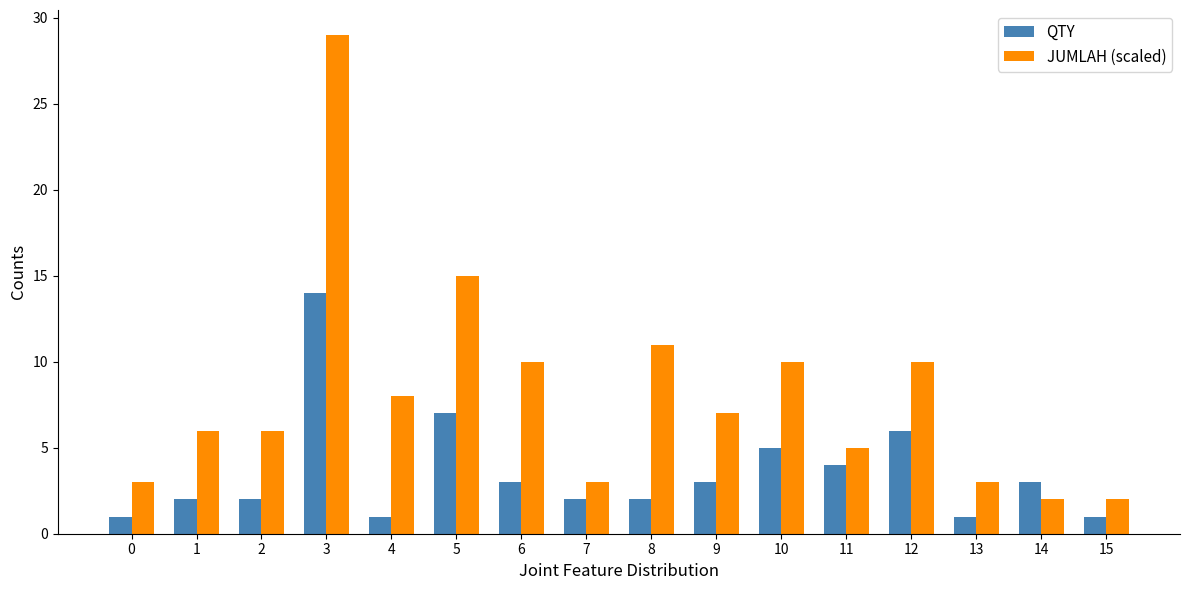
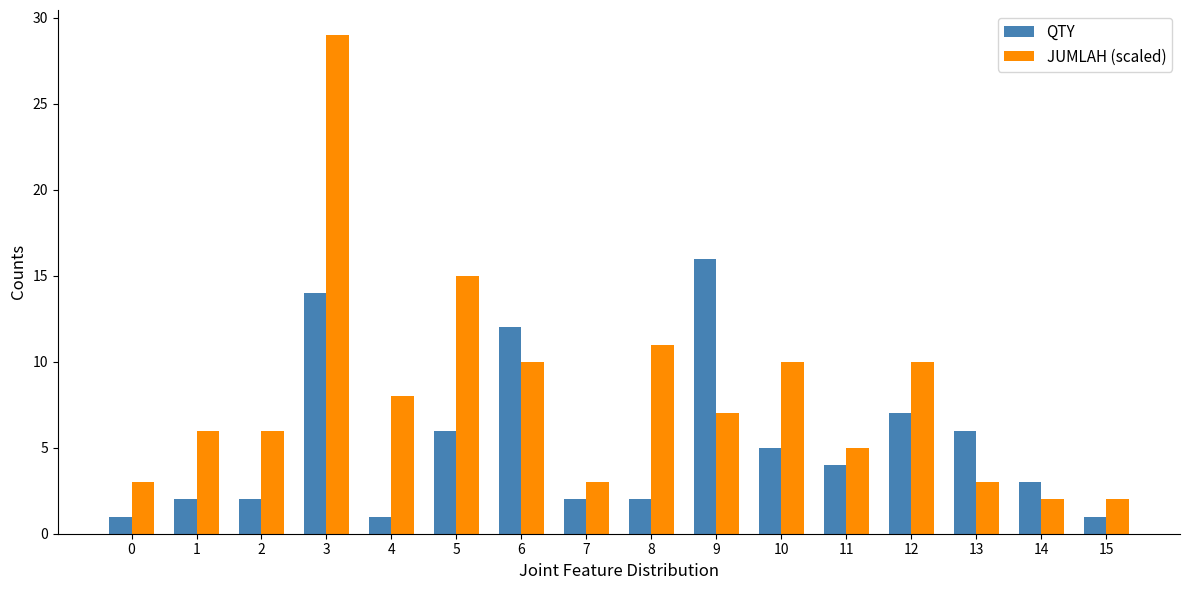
QTY, 5: 7 -> 6
QTY, 6: 3 -> 12
QTY, 9: 3 -> 16
QTY, 12: 6 -> 7
QTY, 13: 1 -> 6
